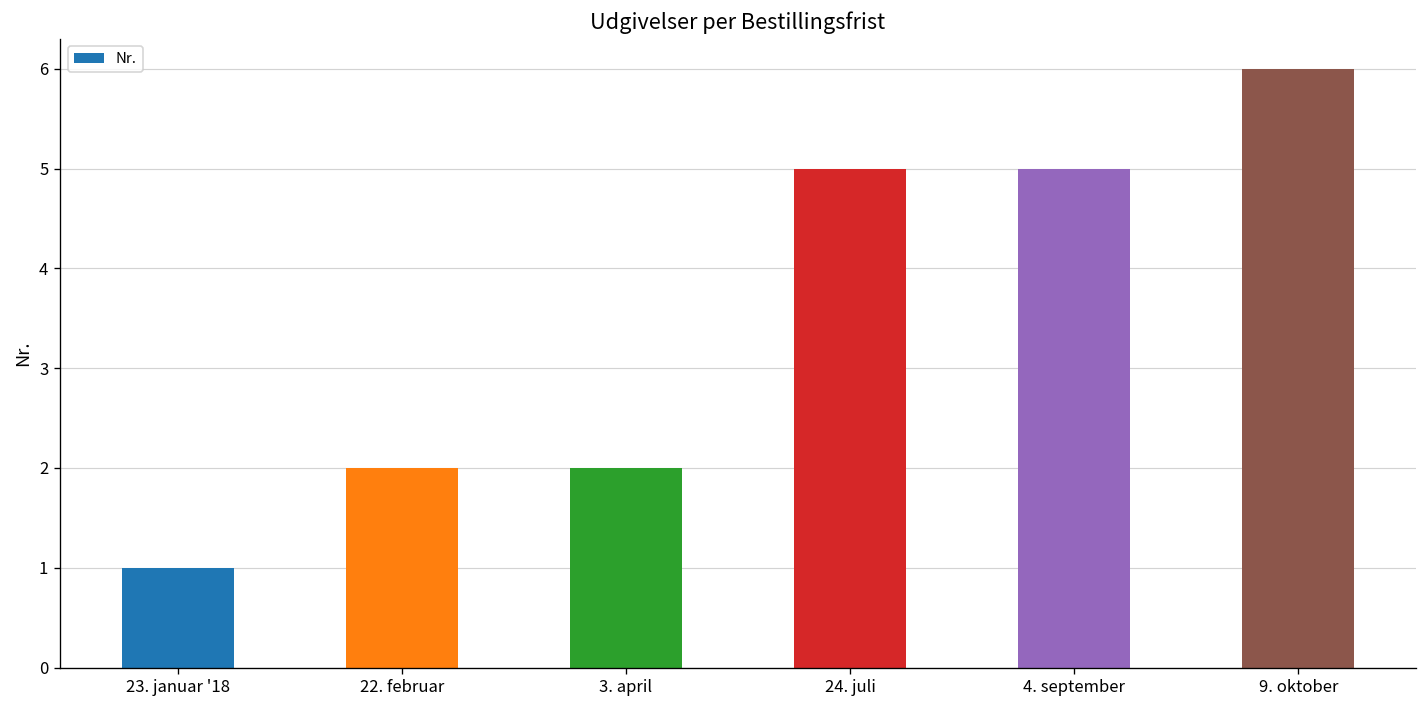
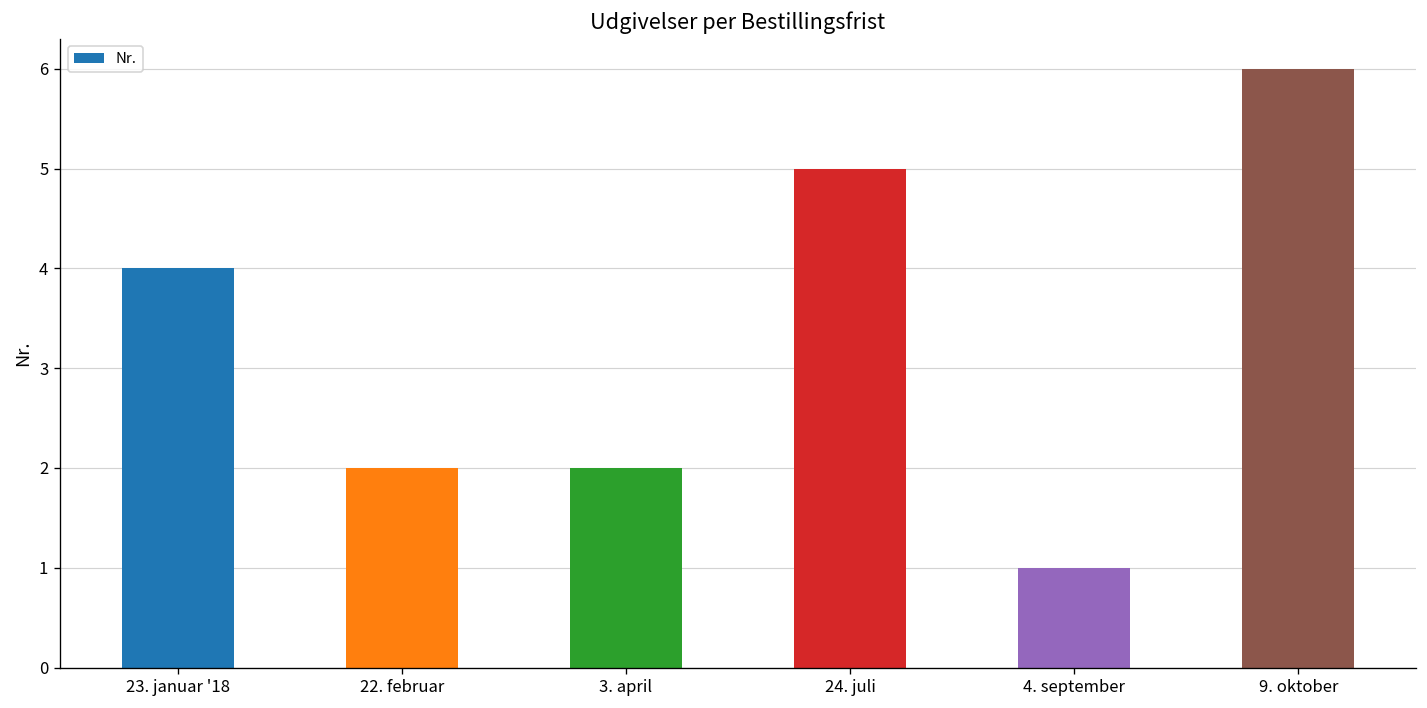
23. januar '18: 1 -> 4
4. september: 5 -> 1
